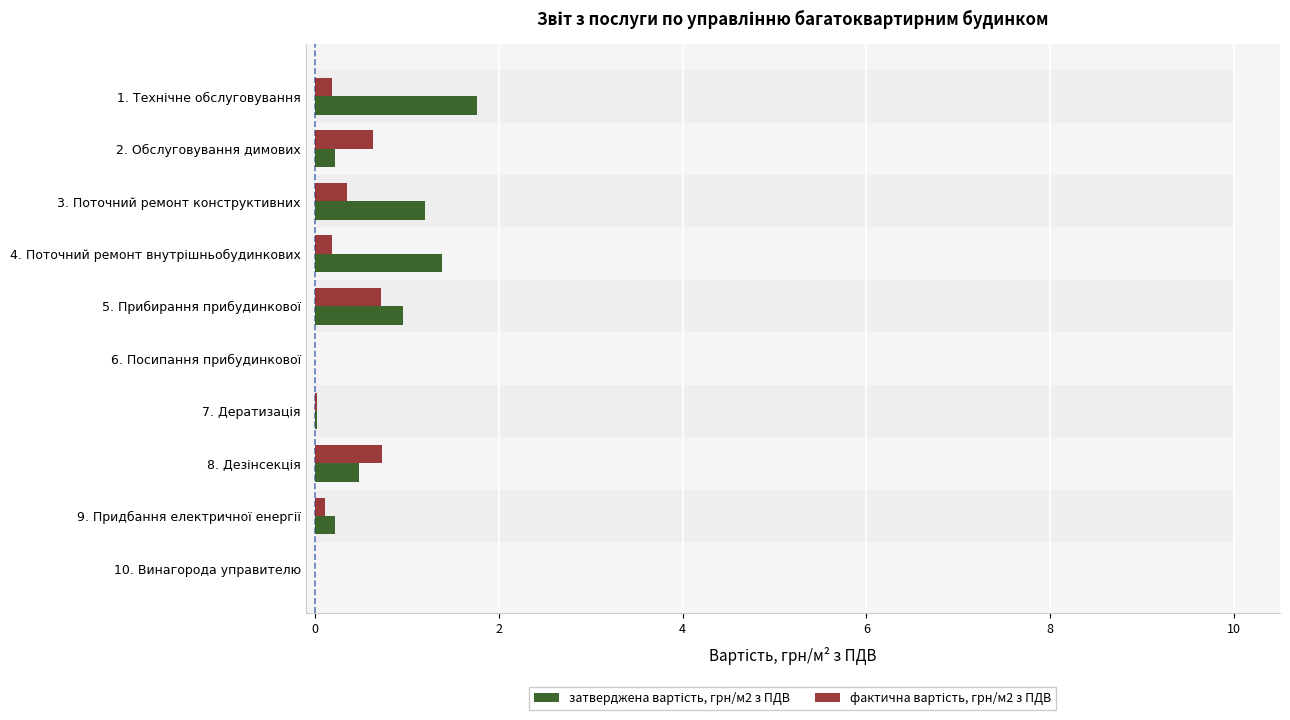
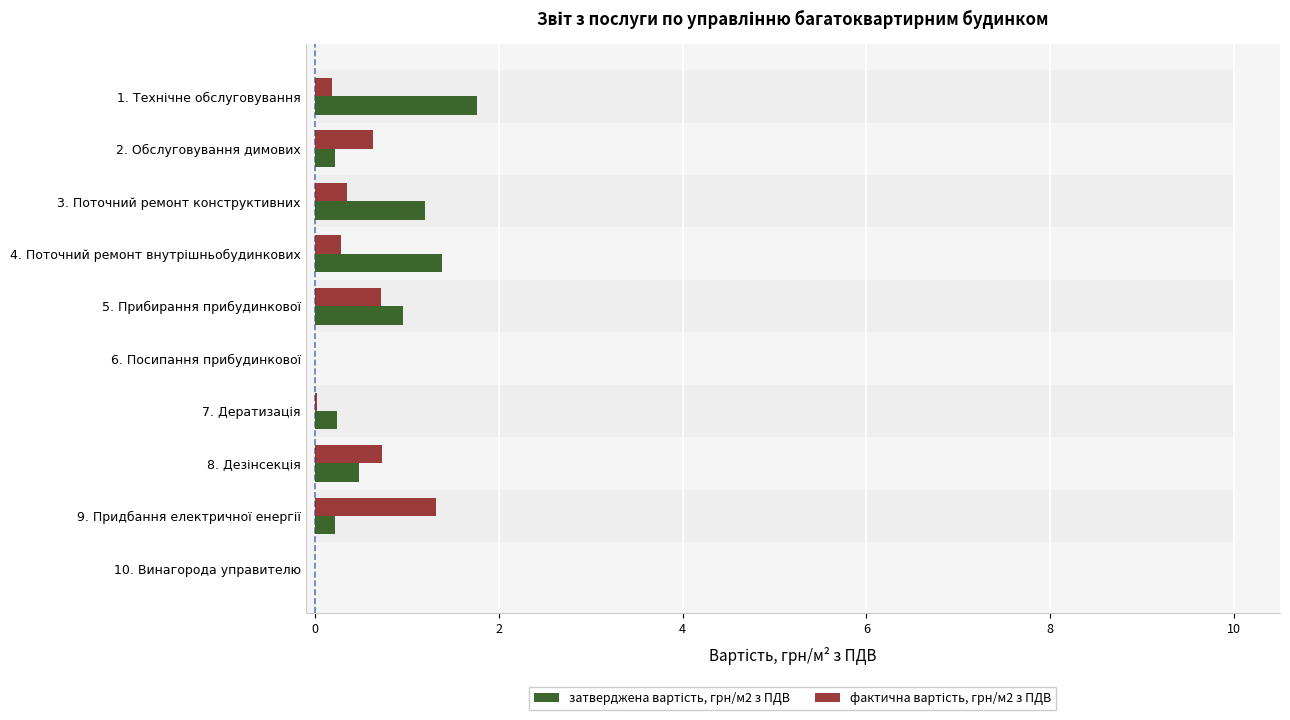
фактична вартість, грн/м2 з ПДВ, 4. Поточний ремонт внутрішньобудинкових: 0.2 -> 0.3
затверджена вартість, грн/м2 з ПДВ, 7. Дератизація: 0.0 -> 0.2
фактична вартість, грн/м2 з ПДВ, 9. Придбання електричної енергії: 0.1 -> 1.3
